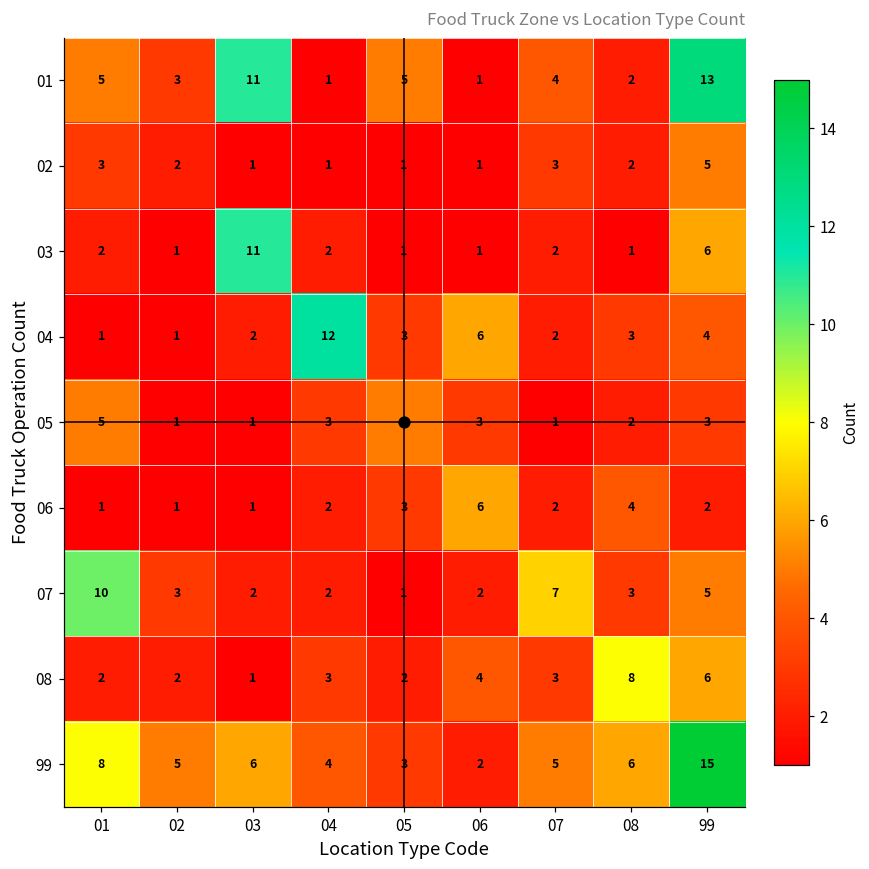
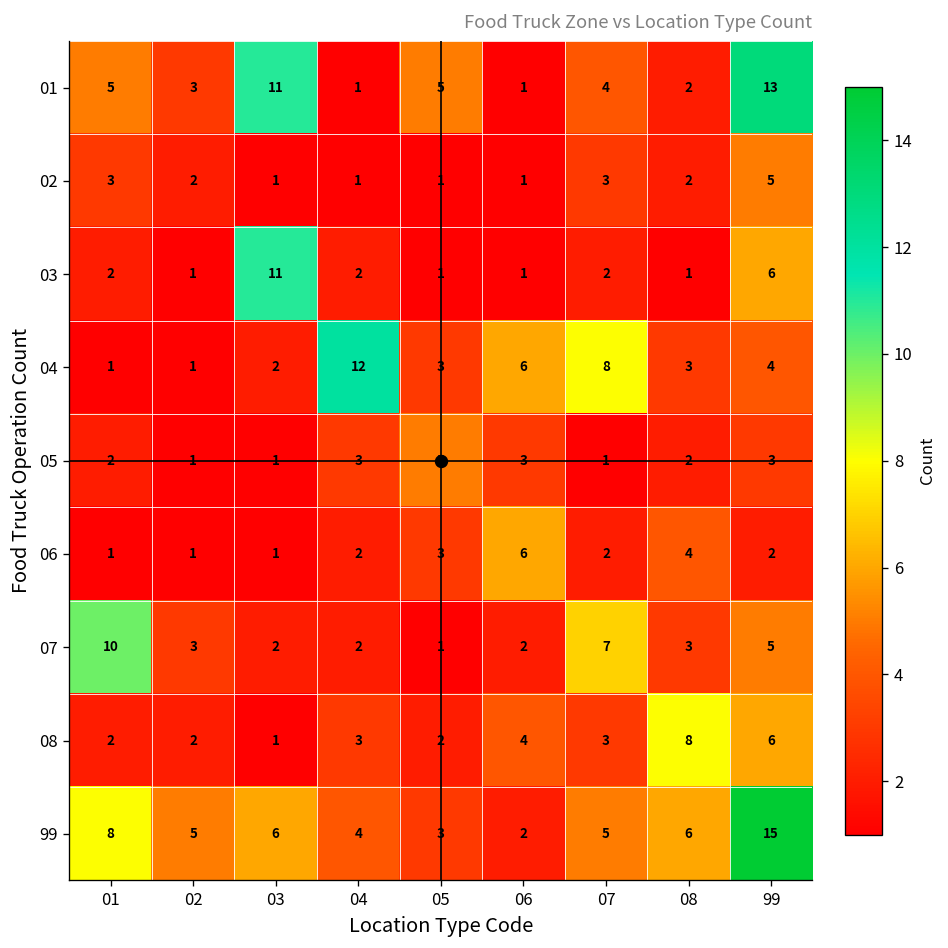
04, 07: 2 -> 8
05, 01: 5 -> 2
